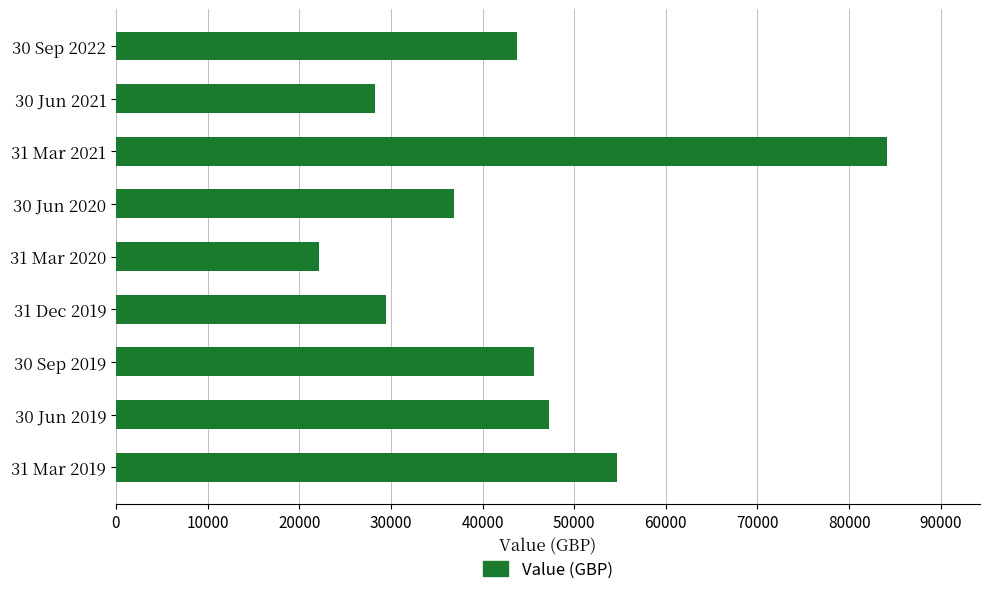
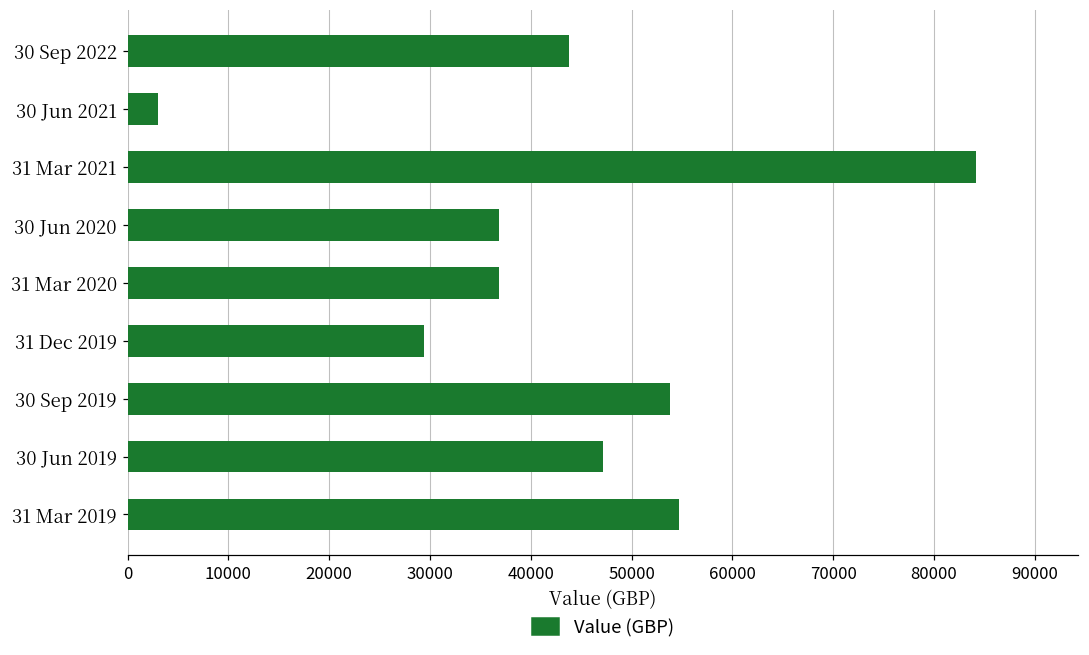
30 Jun 2021: 28000 -> 3000
31 Mar 2020: 22000 -> 37000
30 Sep 2019: 46000 -> 54000
